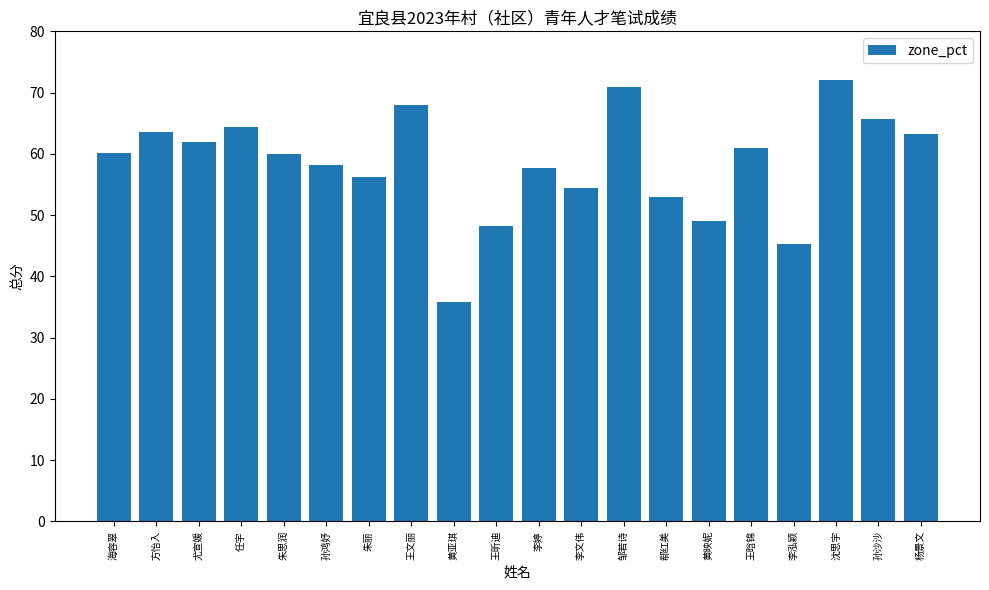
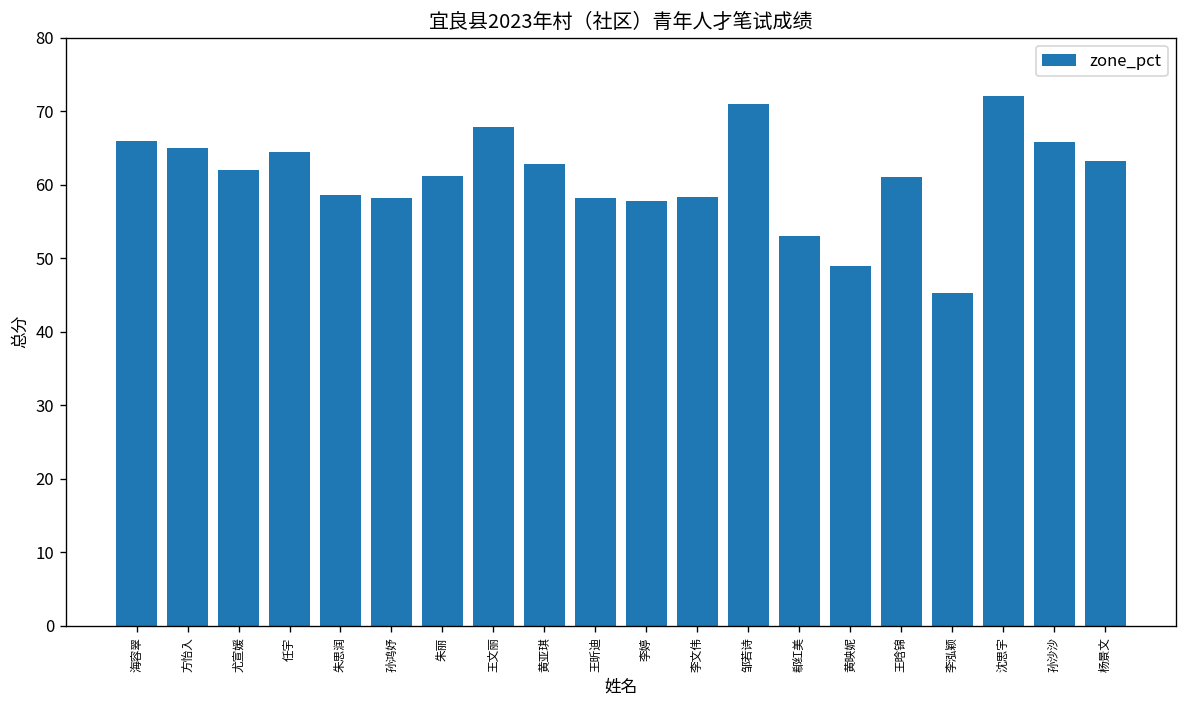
海容翠: 60 -> 66
方怡入: 64 -> 65
朱思润: 60 -> 59
朱丽: 56 -> 61
黄亚琪: 36 -> 63
王昕迪: 48 -> 58
李文伟: 55 -> 58
